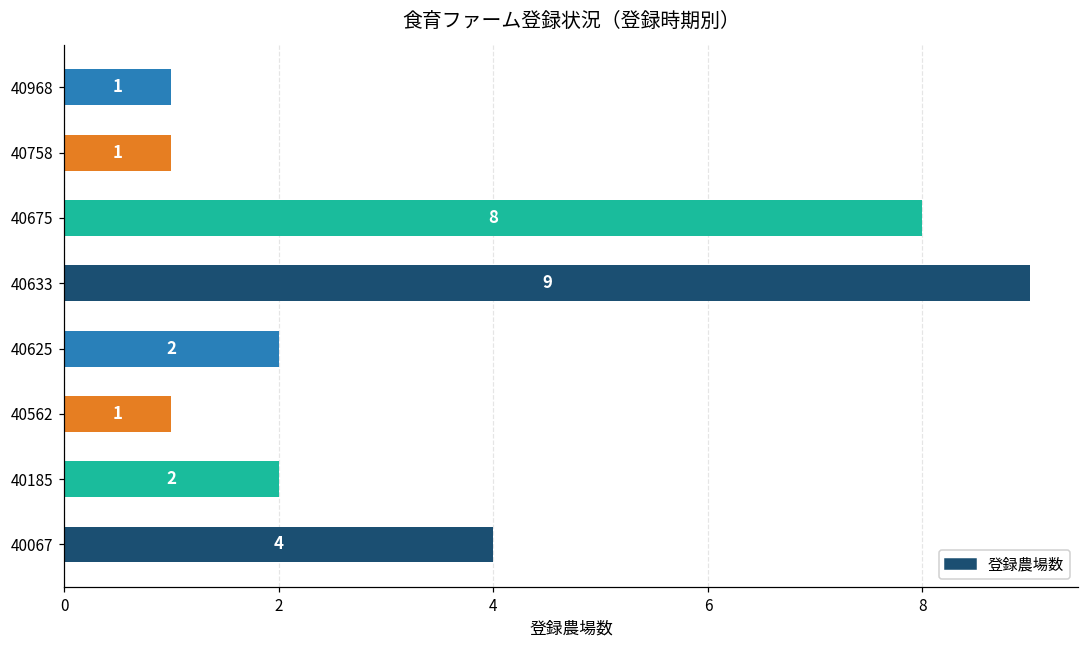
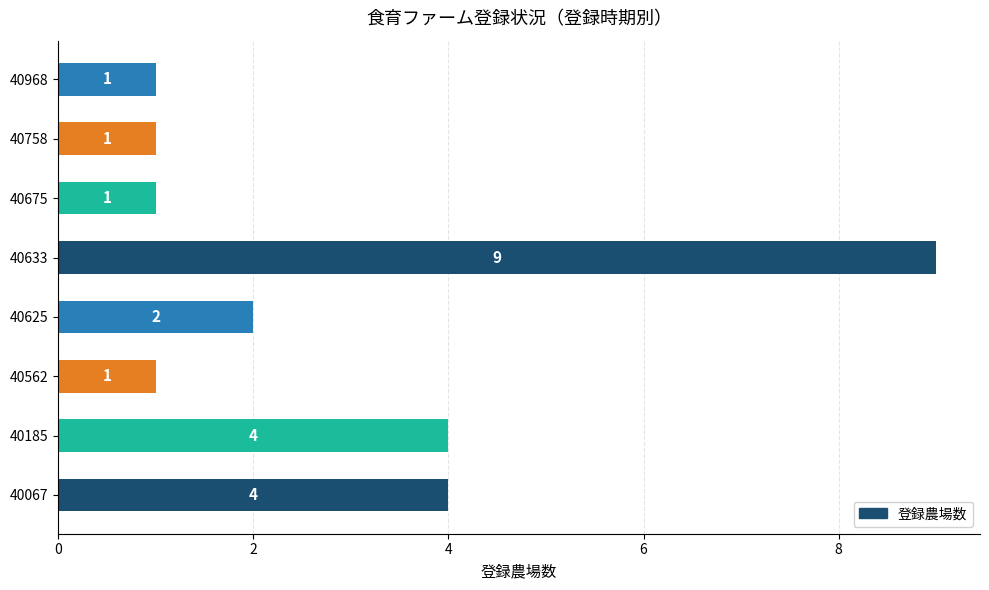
40675: 8 -> 1
40185: 2 -> 4
